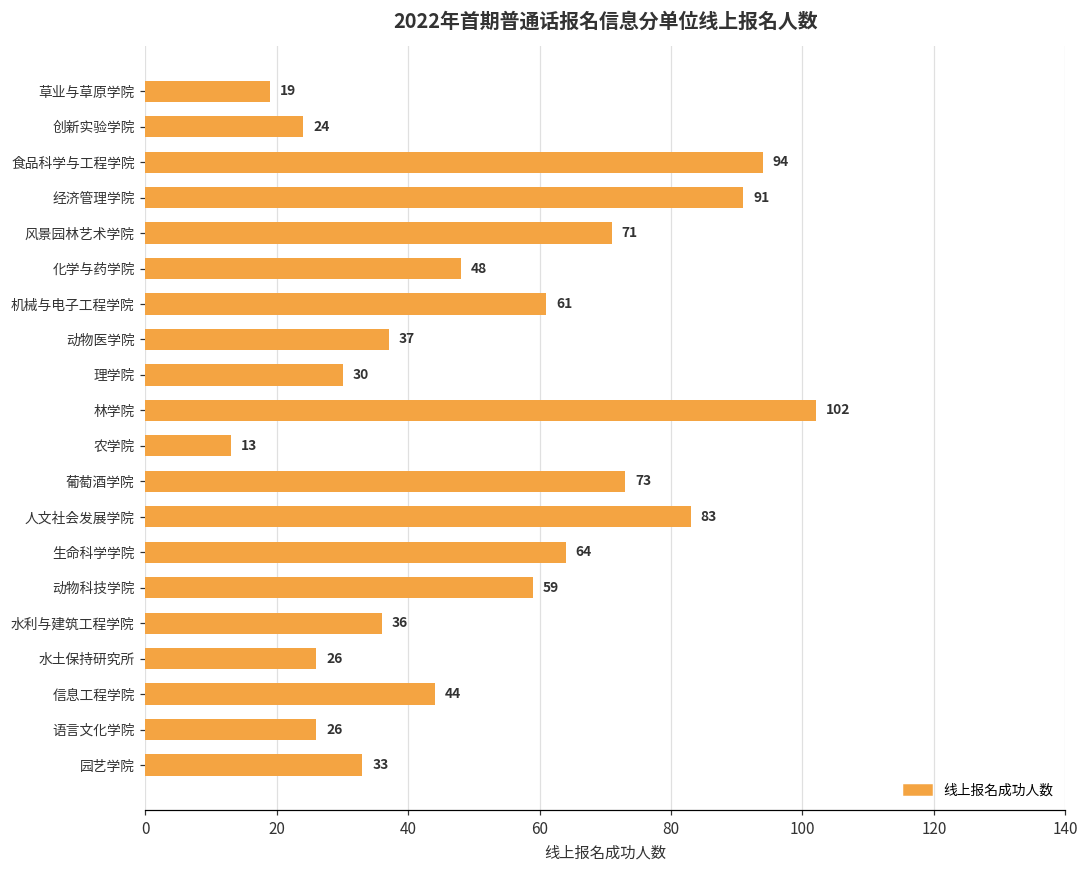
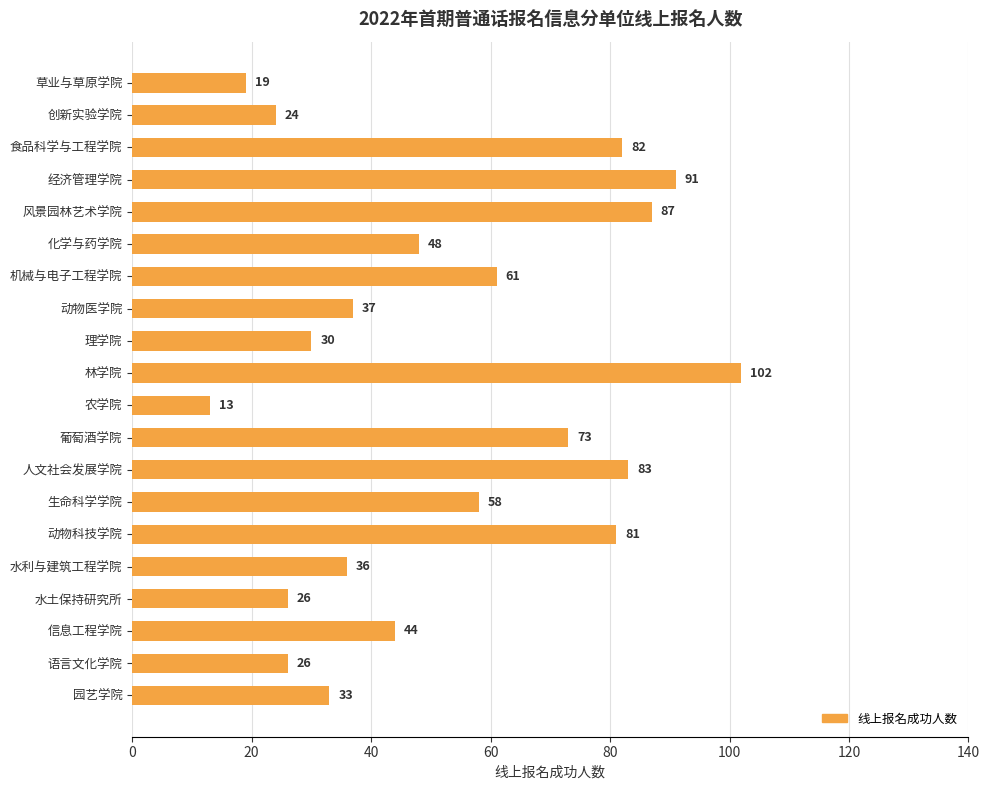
食品科学与工程学院: 94 -> 82
风景园林艺术学院: 71 -> 87
生命科学学院: 64 -> 58
动物科技学院: 59 -> 81
